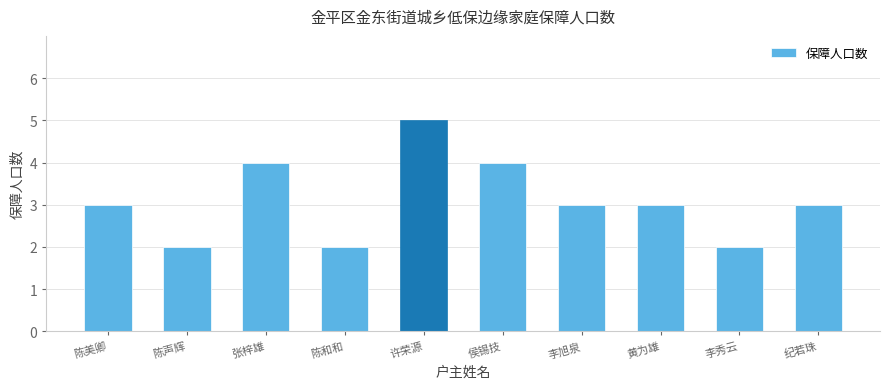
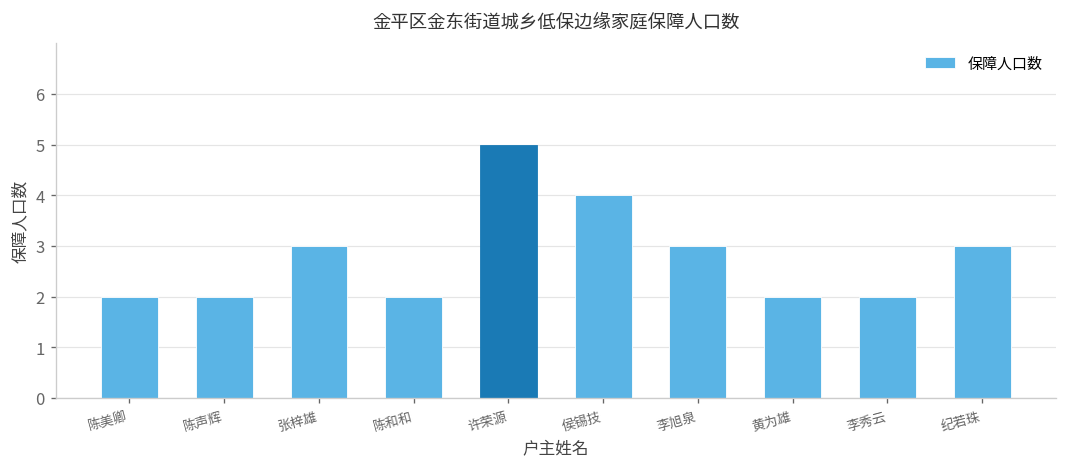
陈美卿: 3 -> 2
张梓雄: 4 -> 3
黄为雄: 3 -> 2
